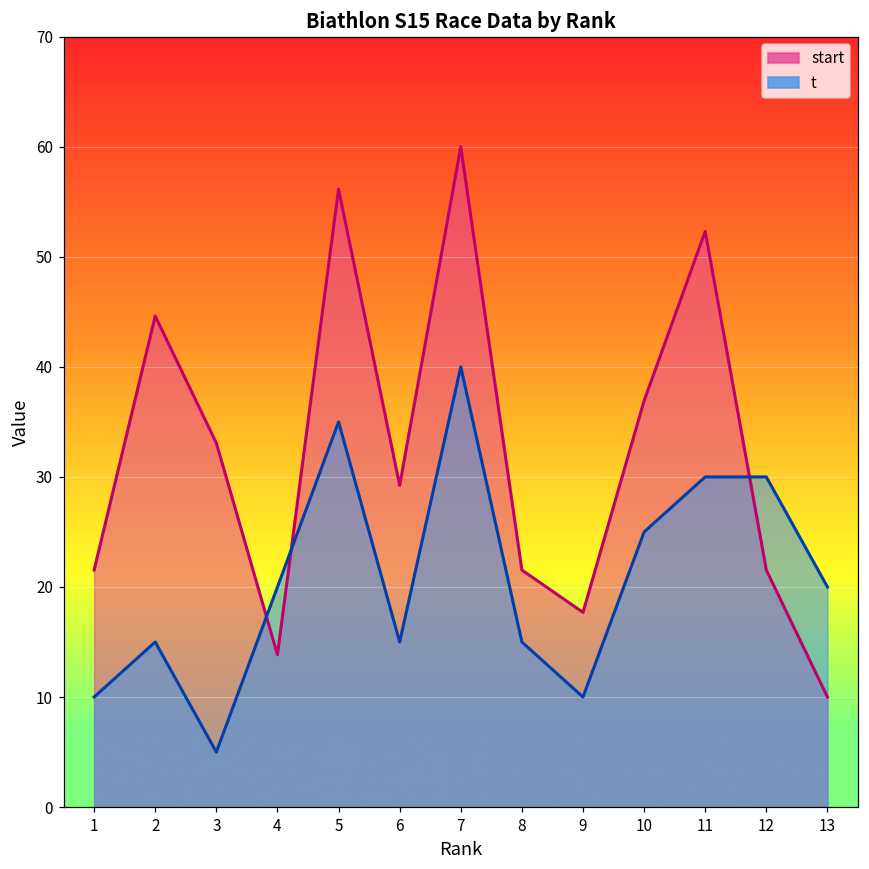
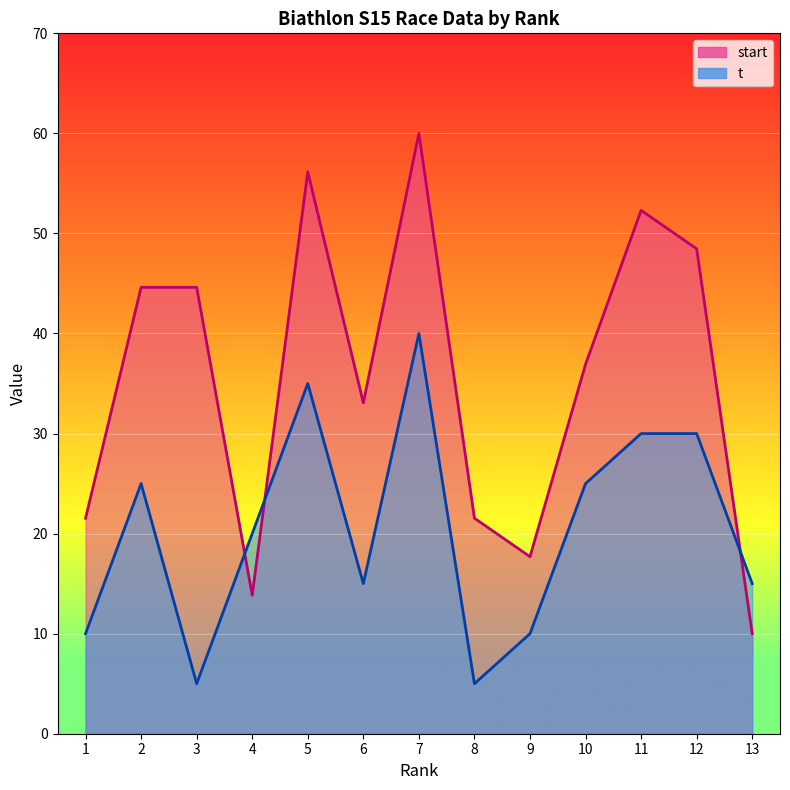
t, 2: 15.0 -> 25.0
start, 3: 33.1 -> 44.6
start, 6: 29.2 -> 33.1
t, 8: 15.0 -> 5.0
start, 12: 21.5 -> 48.5
t, 13: 20.0 -> 15.0
